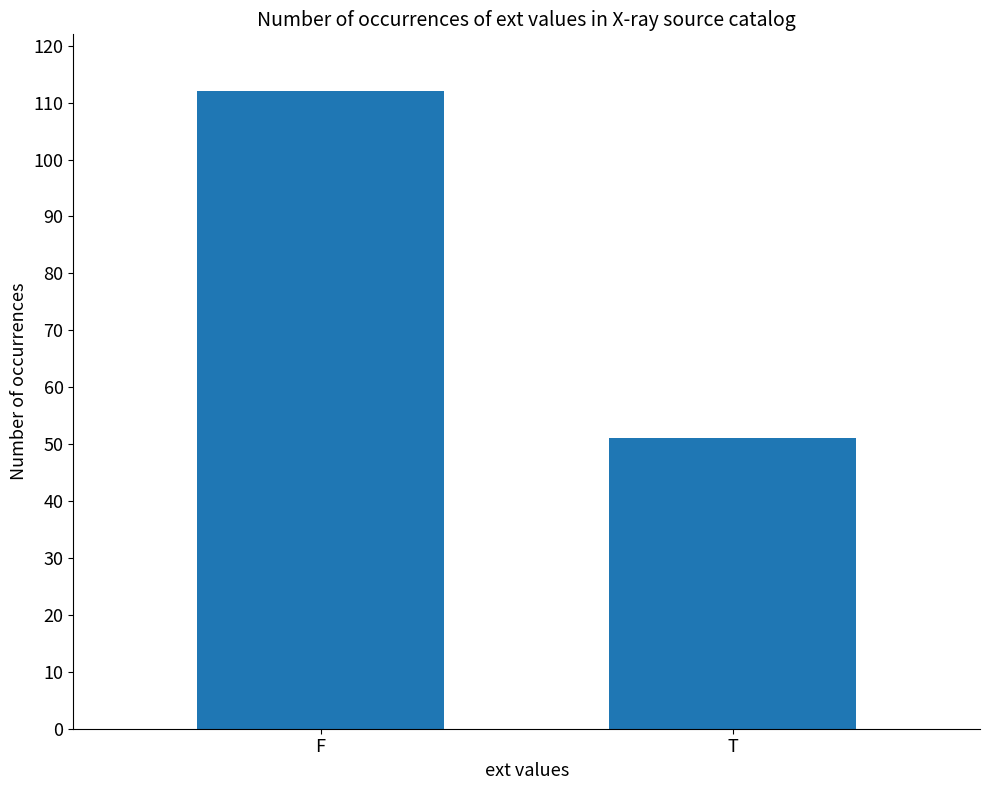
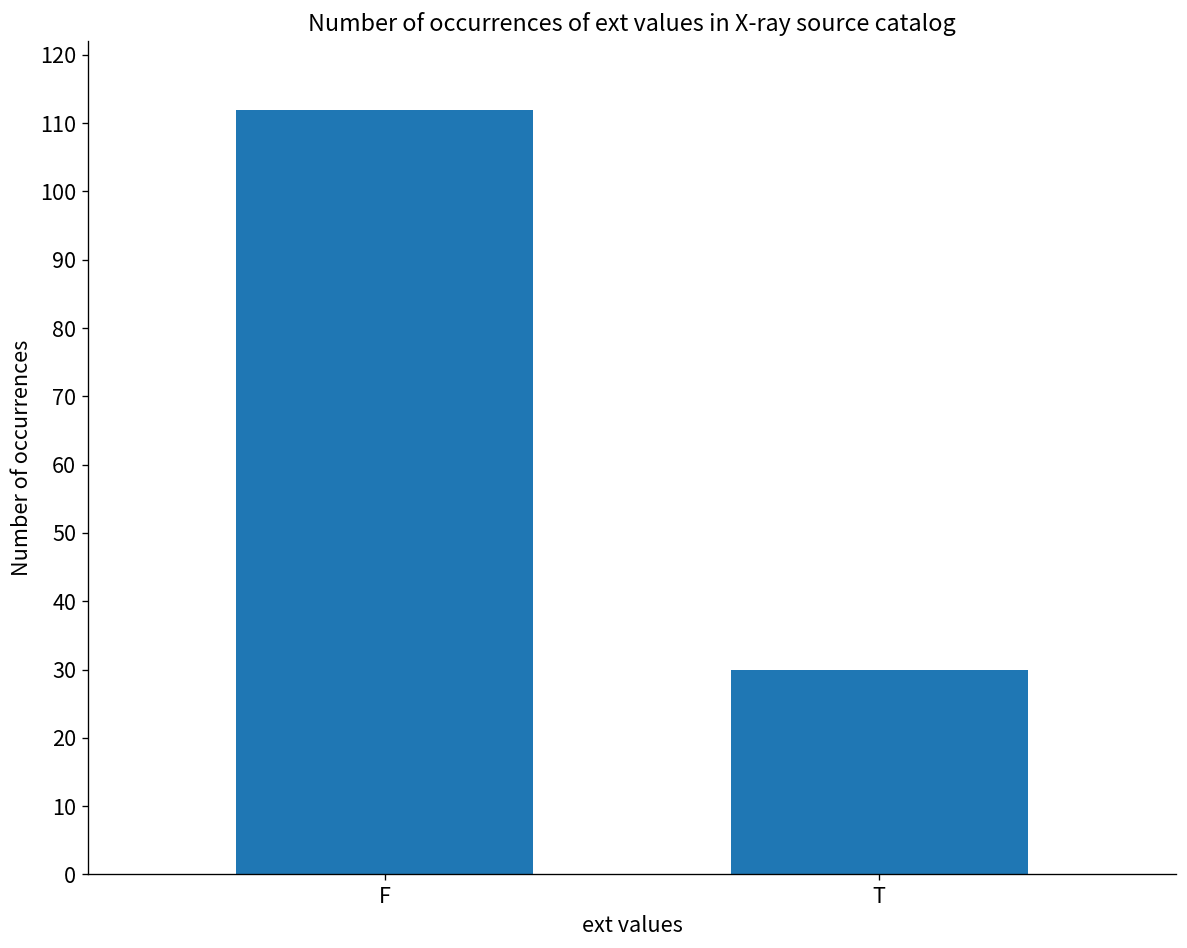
T: 51 -> 30
